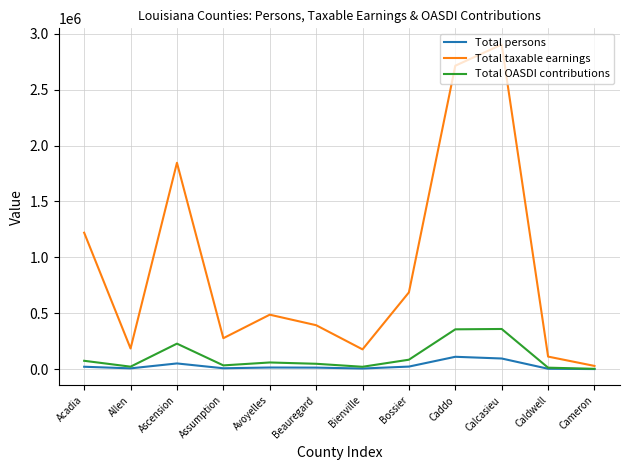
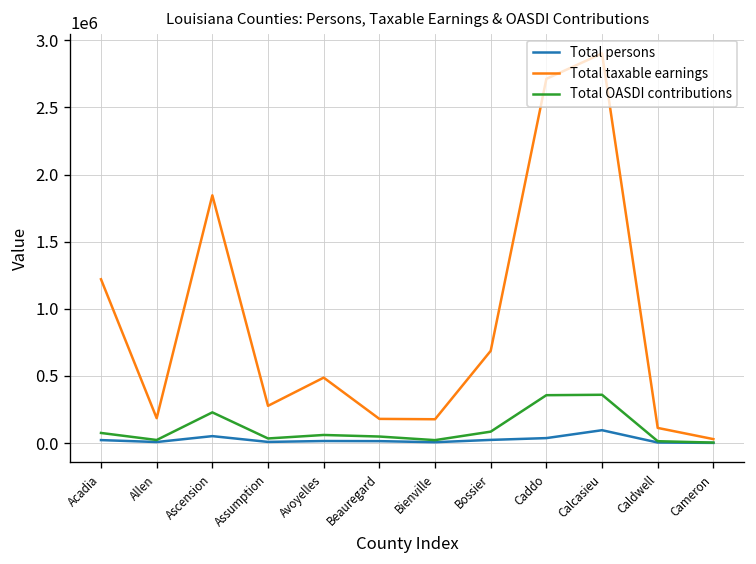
Total taxable earnings, Beauregard: 390000 -> 180000
Total persons, Caddo: 110000 -> 40000
